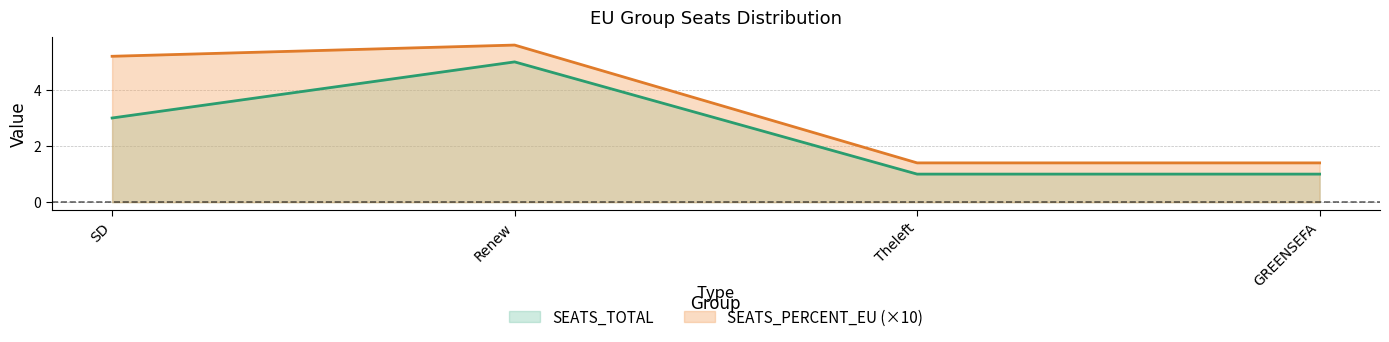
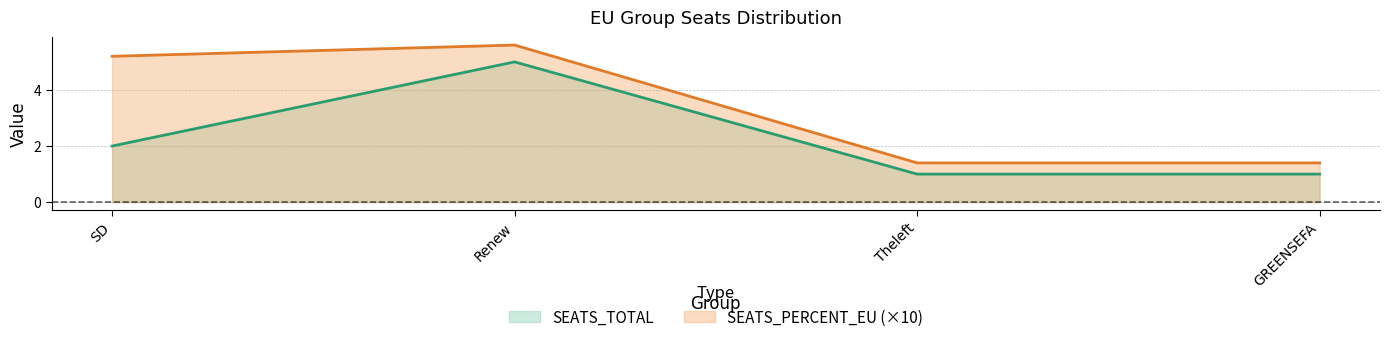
SEATS_TOTAL, SD: 3 -> 2
